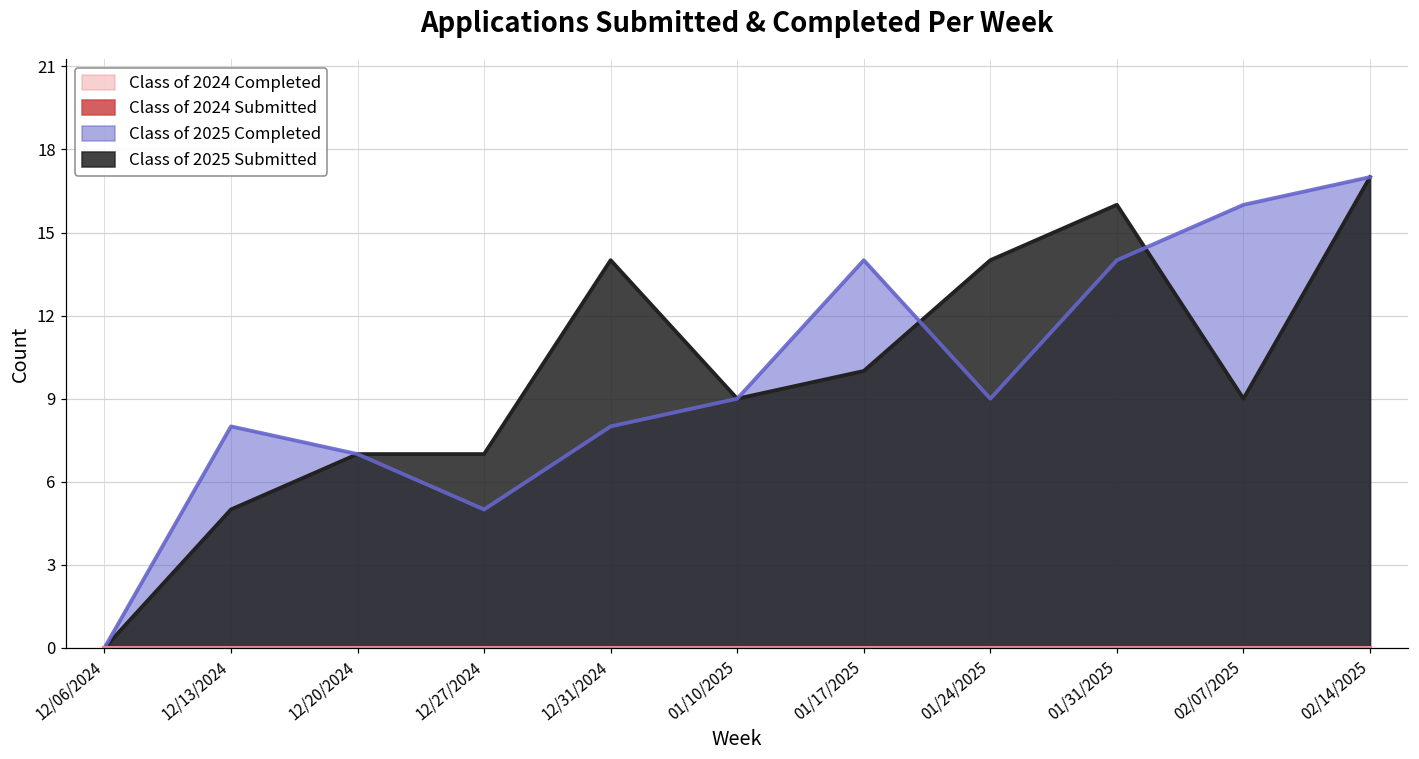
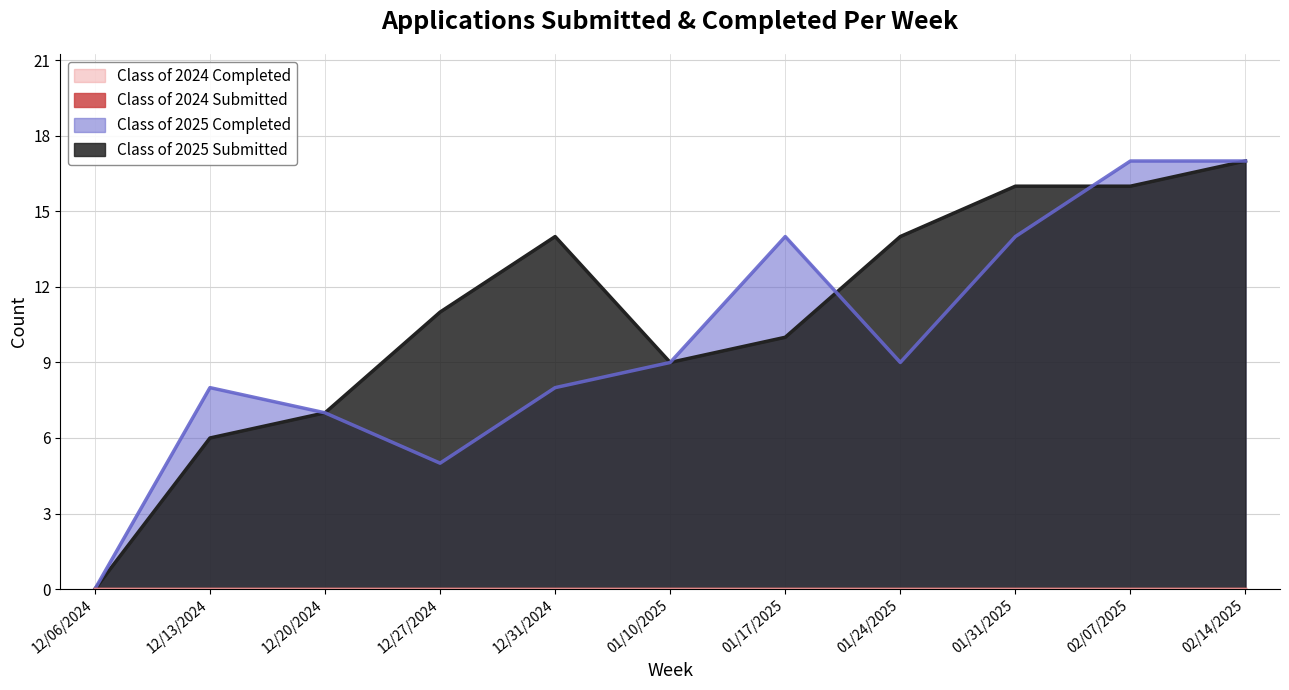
Class of 2025 Submitted, 12/13/2024: 5 -> 6
Class of 2025 Submitted, 12/27/2024: 7 -> 11
Class of 2025 Completed, 02/07/2025: 16 -> 17
Class of 2025 Submitted, 02/07/2025: 9 -> 16
